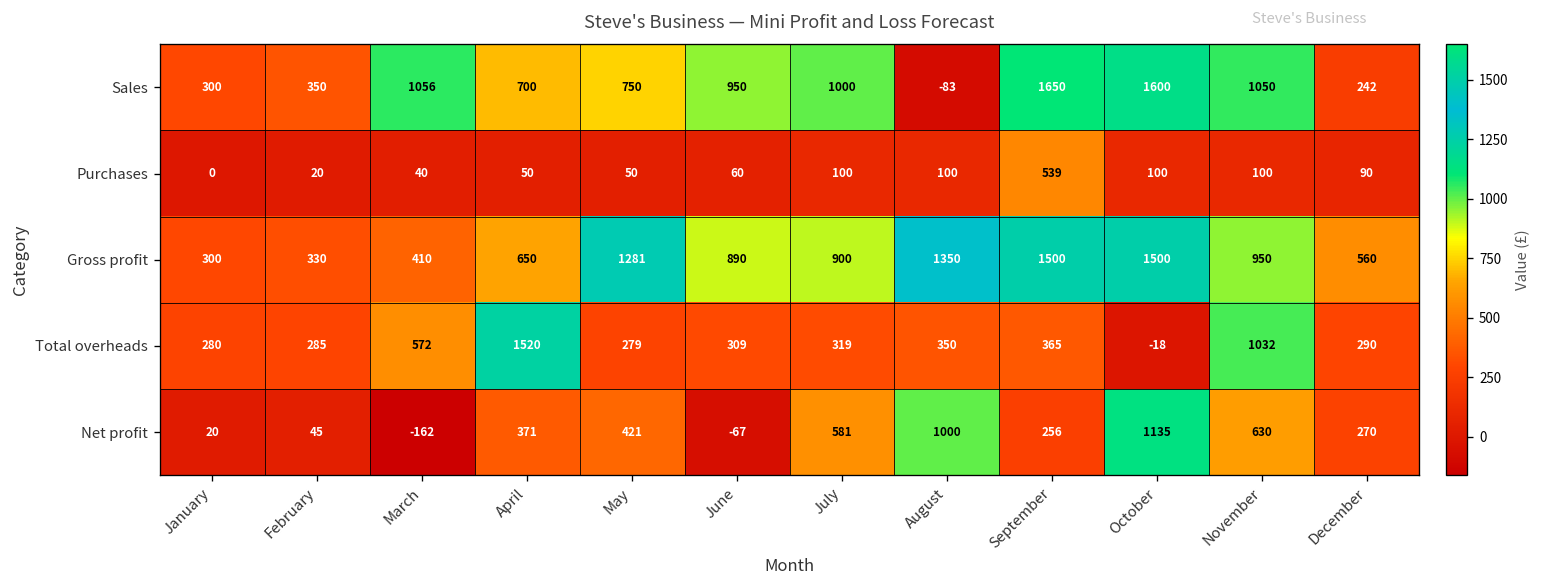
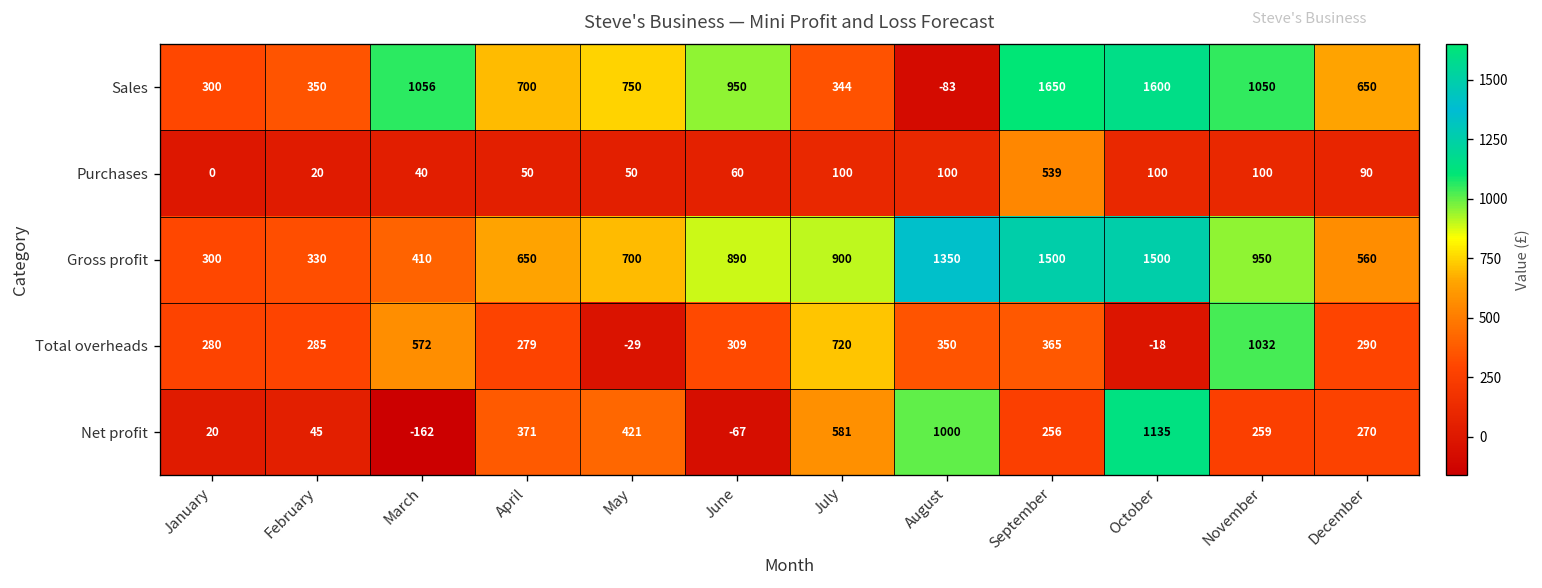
Sales, July: 1000 -> 344
Sales, December: 242 -> 650
Gross profit, May: 1281 -> 700
Total overheads, April: 1520 -> 279
Total overheads, May: 279 -> -29
Total overheads, July: 319 -> 720
Net profit, November: 630 -> 259
